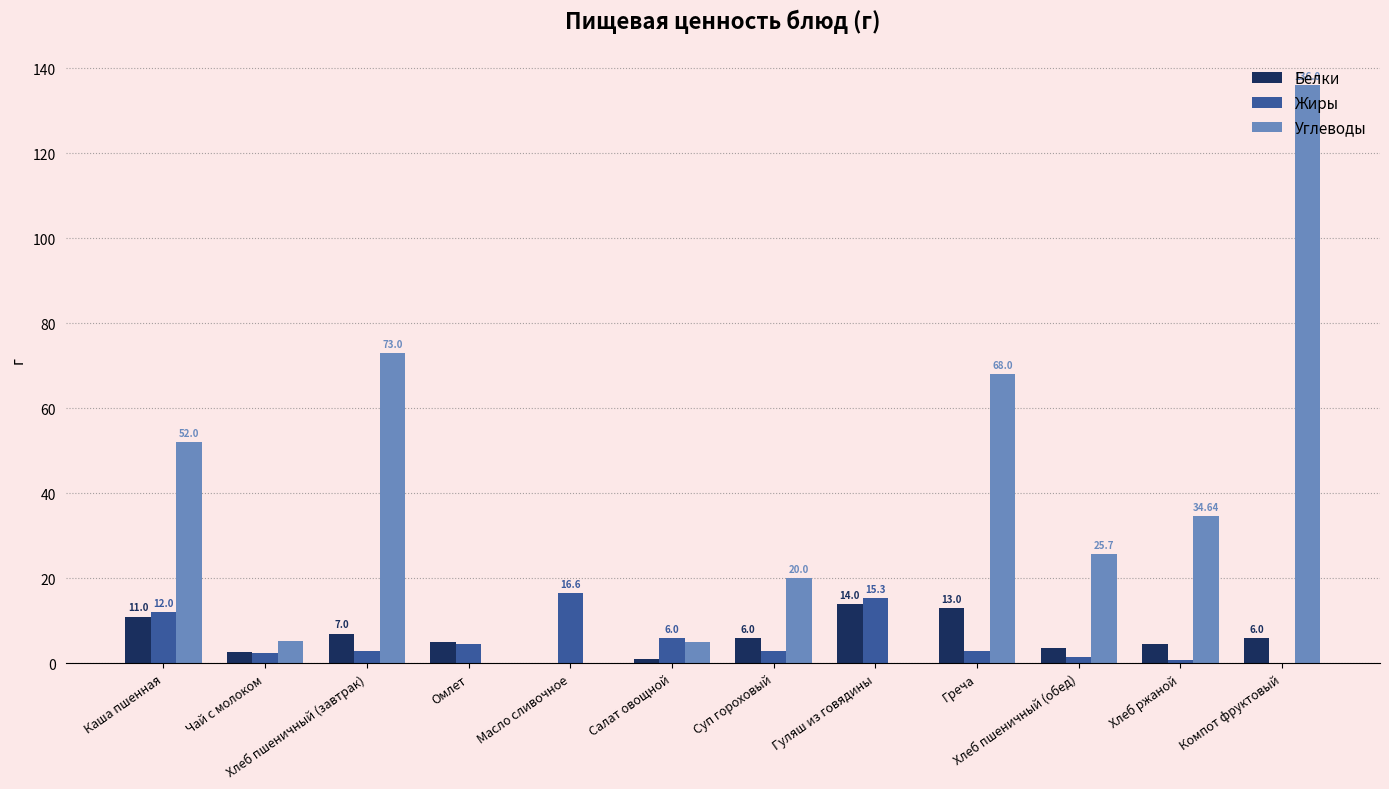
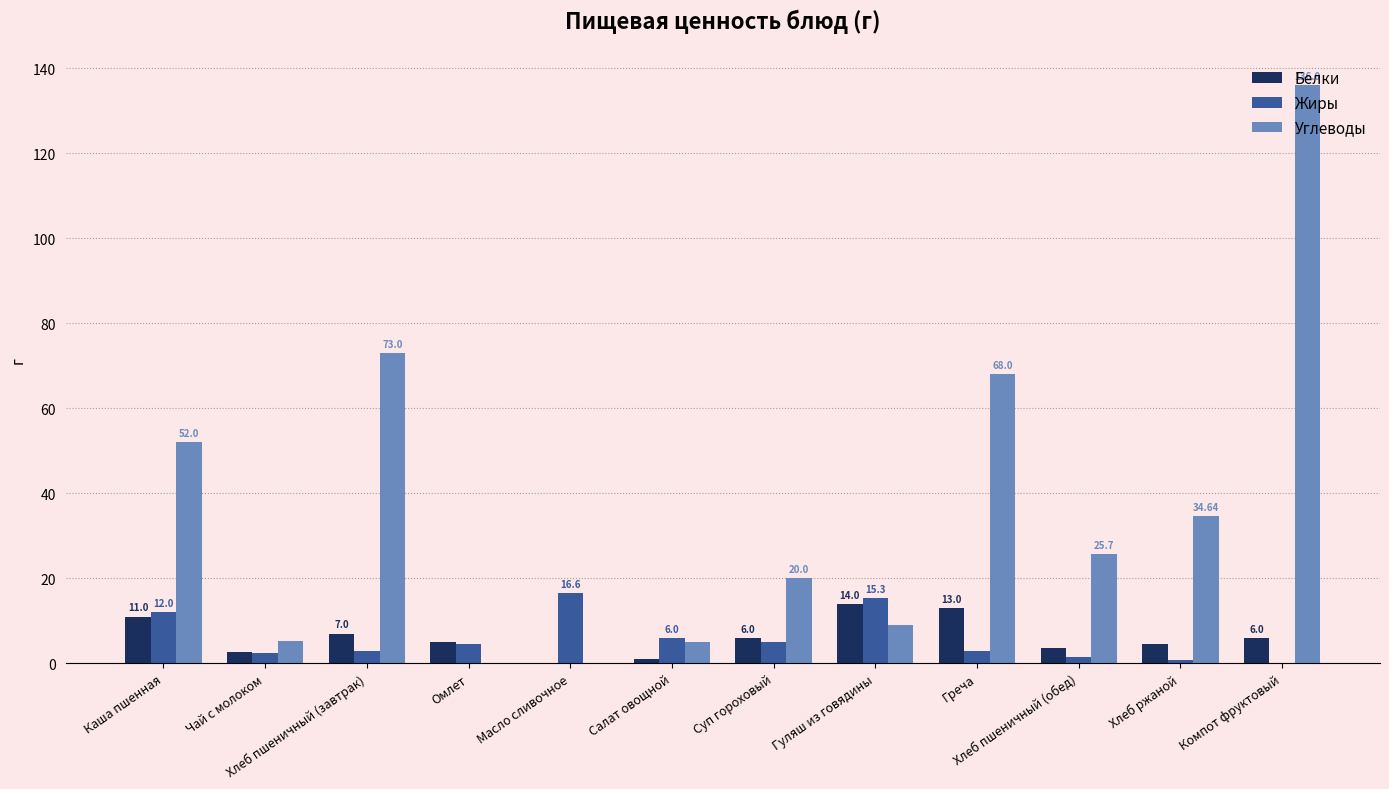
Жиры, Суп гороховый: 3 -> 5
Углеводы, Гуляш из говядины: 0 -> 9
